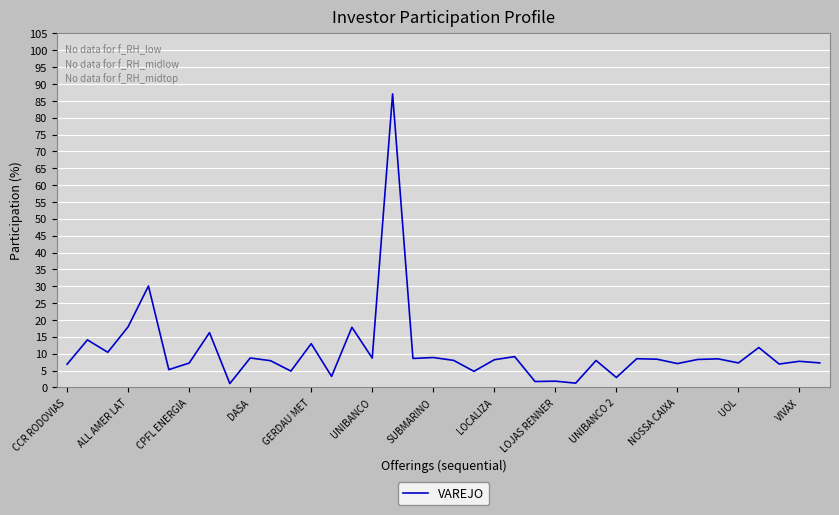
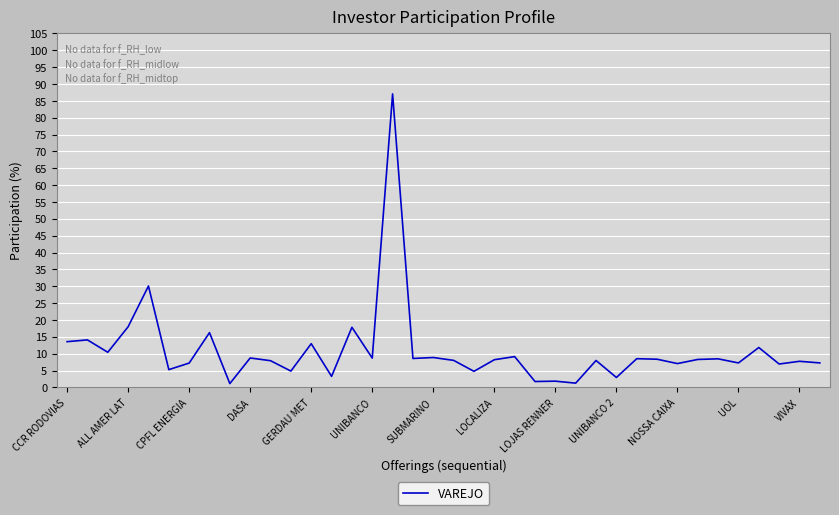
CCR RODOVIAS: 7 -> 14
